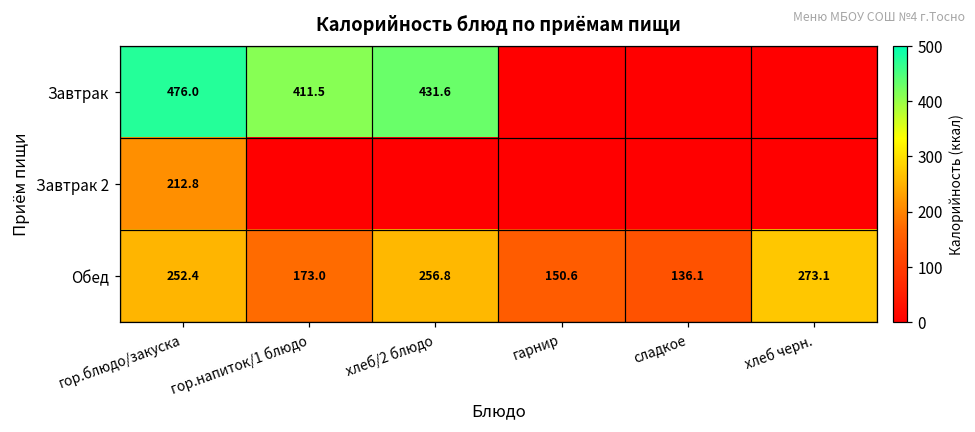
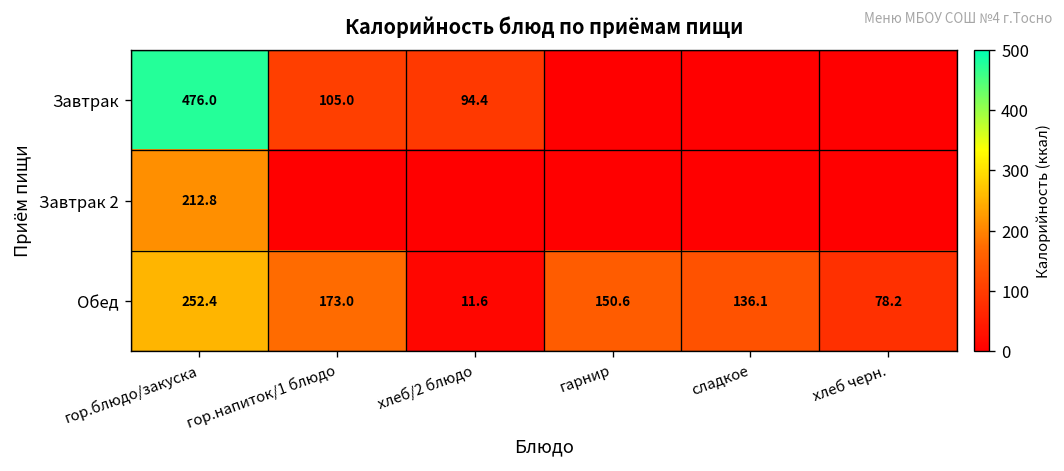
Завтрак, гор.напиток/1 блюдо: 411.5 -> 105.0
Завтрак, хлеб/2 блюдо: 431.6 -> 94.4
Обед, хлеб/2 блюдо: 256.8 -> 11.6
Обед, хлеб черн.: 273.1 -> 78.2
